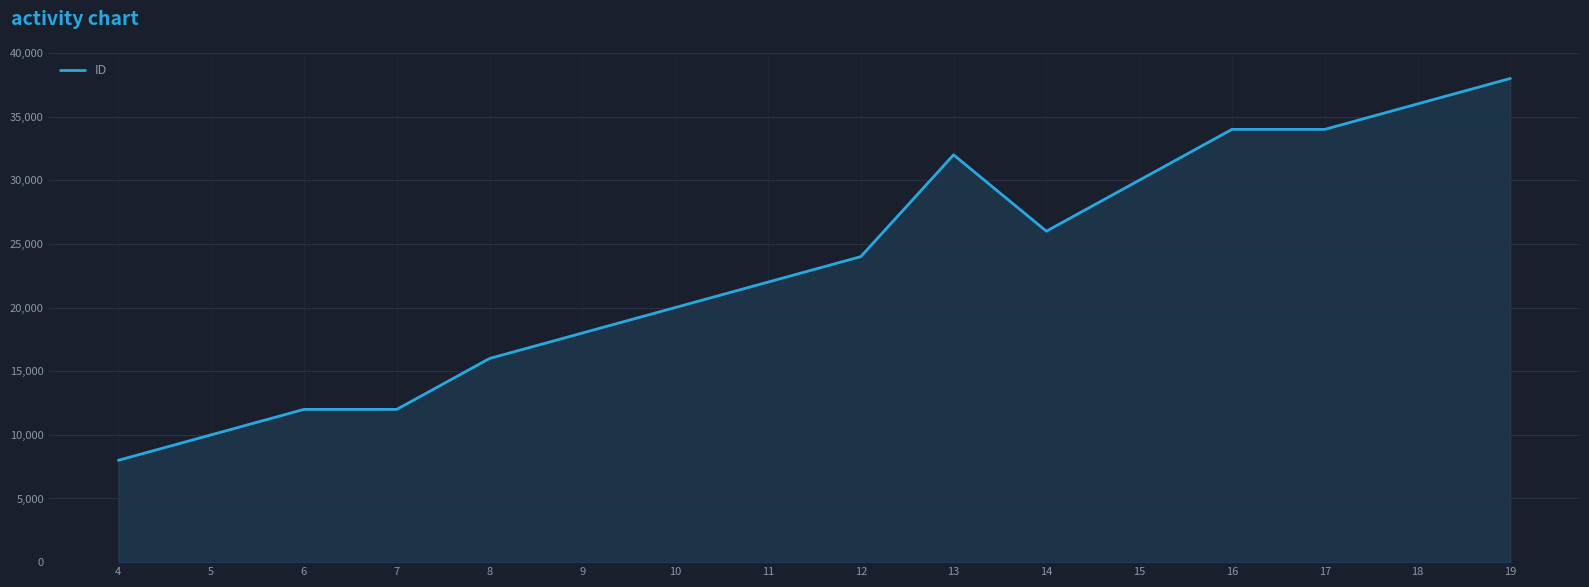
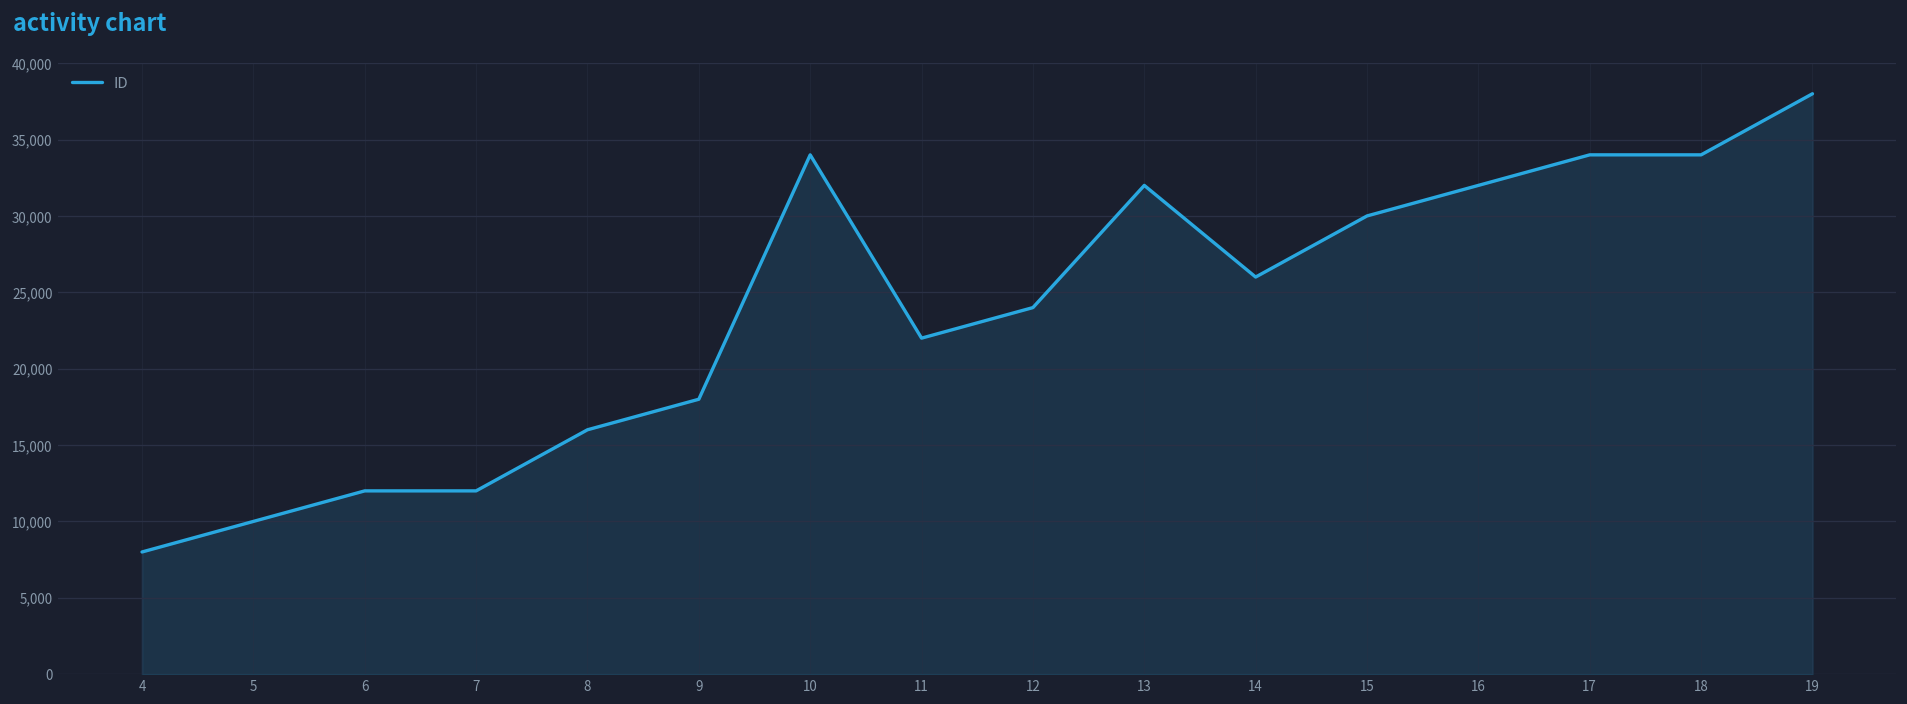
10: 20,000 -> 34,000
16: 34,000 -> 32,000
18: 36,000 -> 34,000
